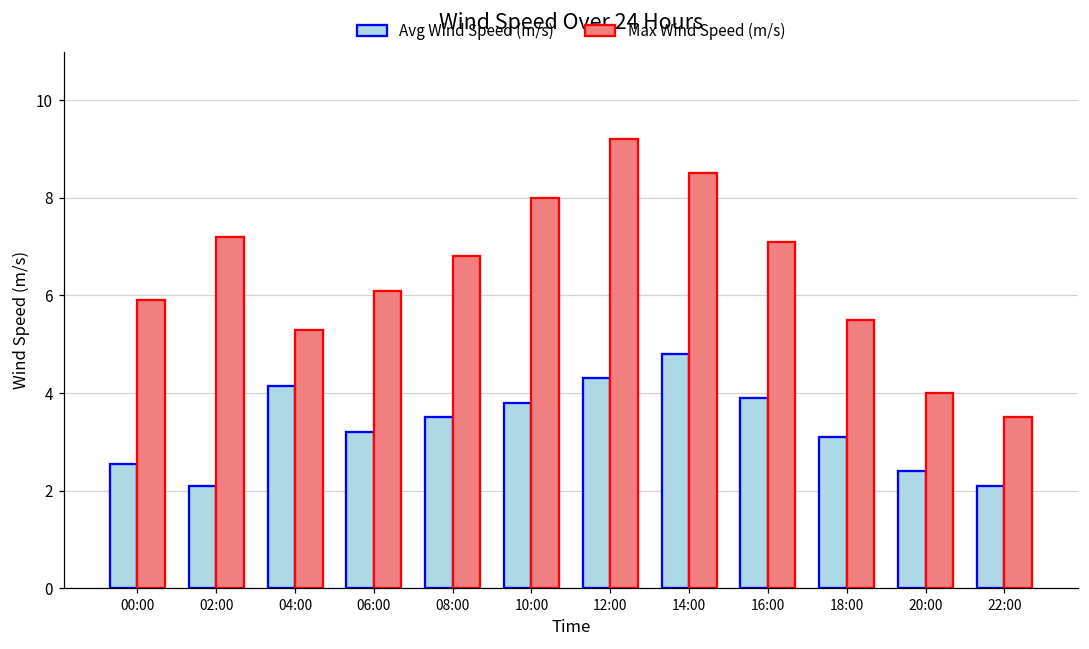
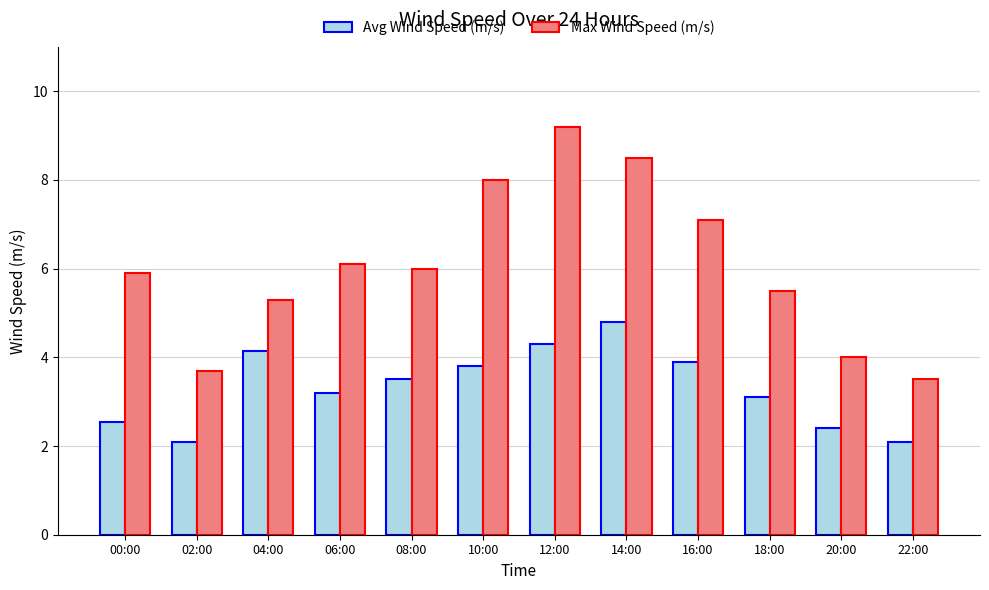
Max Wind Speed (m/s), 02:00: 7.2 -> 3.7
Max Wind Speed (m/s), 08:00: 6.8 -> 6.0
